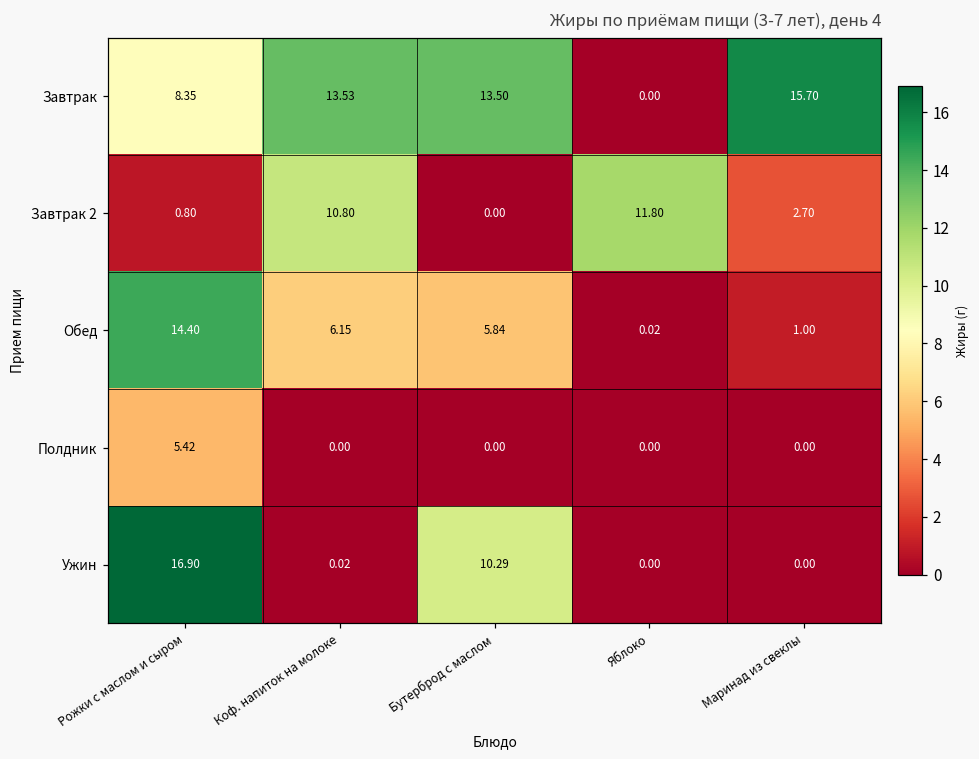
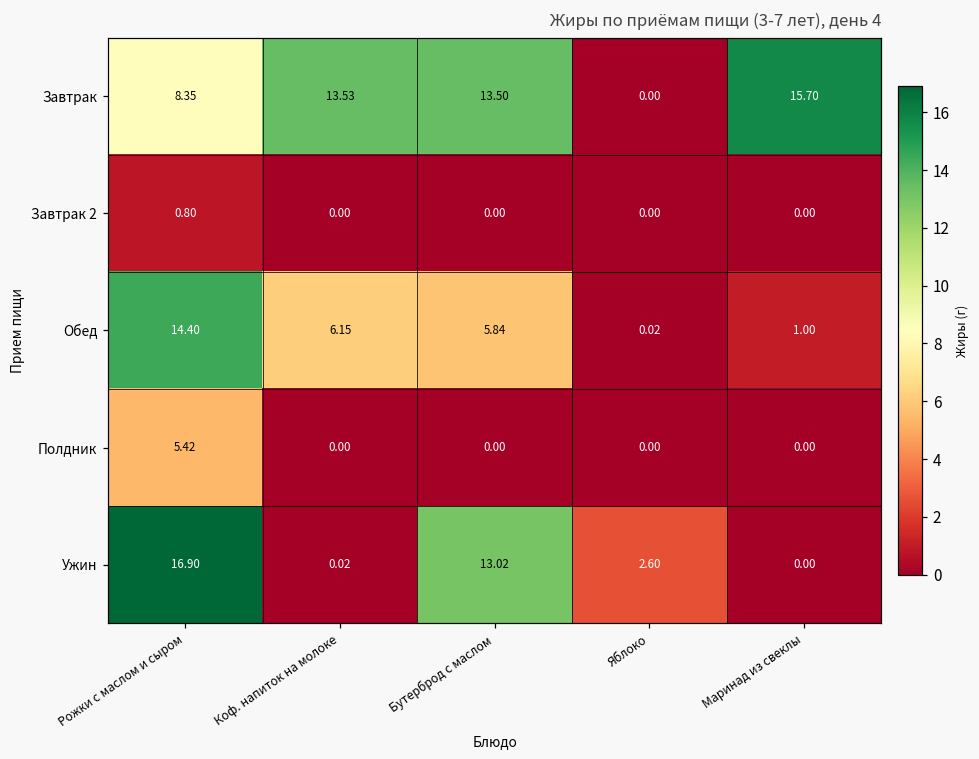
Завтрак 2, Коф. напиток на молоке: 10.80 -> 0.00
Завтрак 2, Яблоко: 11.80 -> 0.00
Завтрак 2, Маринад из свеклы: 2.70 -> 0.00
Ужин, Бутерброд с маслом: 10.29 -> 13.02
Ужин, Яблоко: 0.00 -> 2.60
